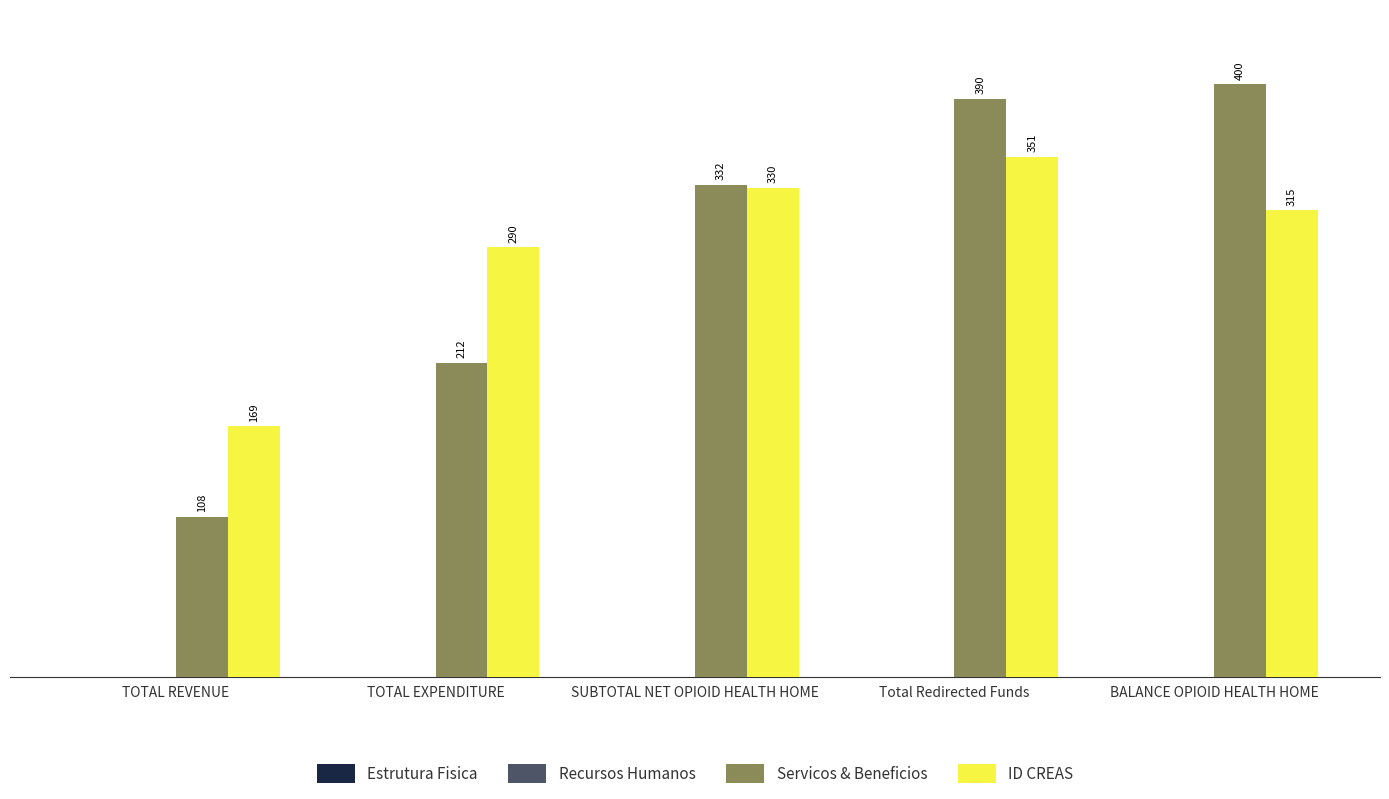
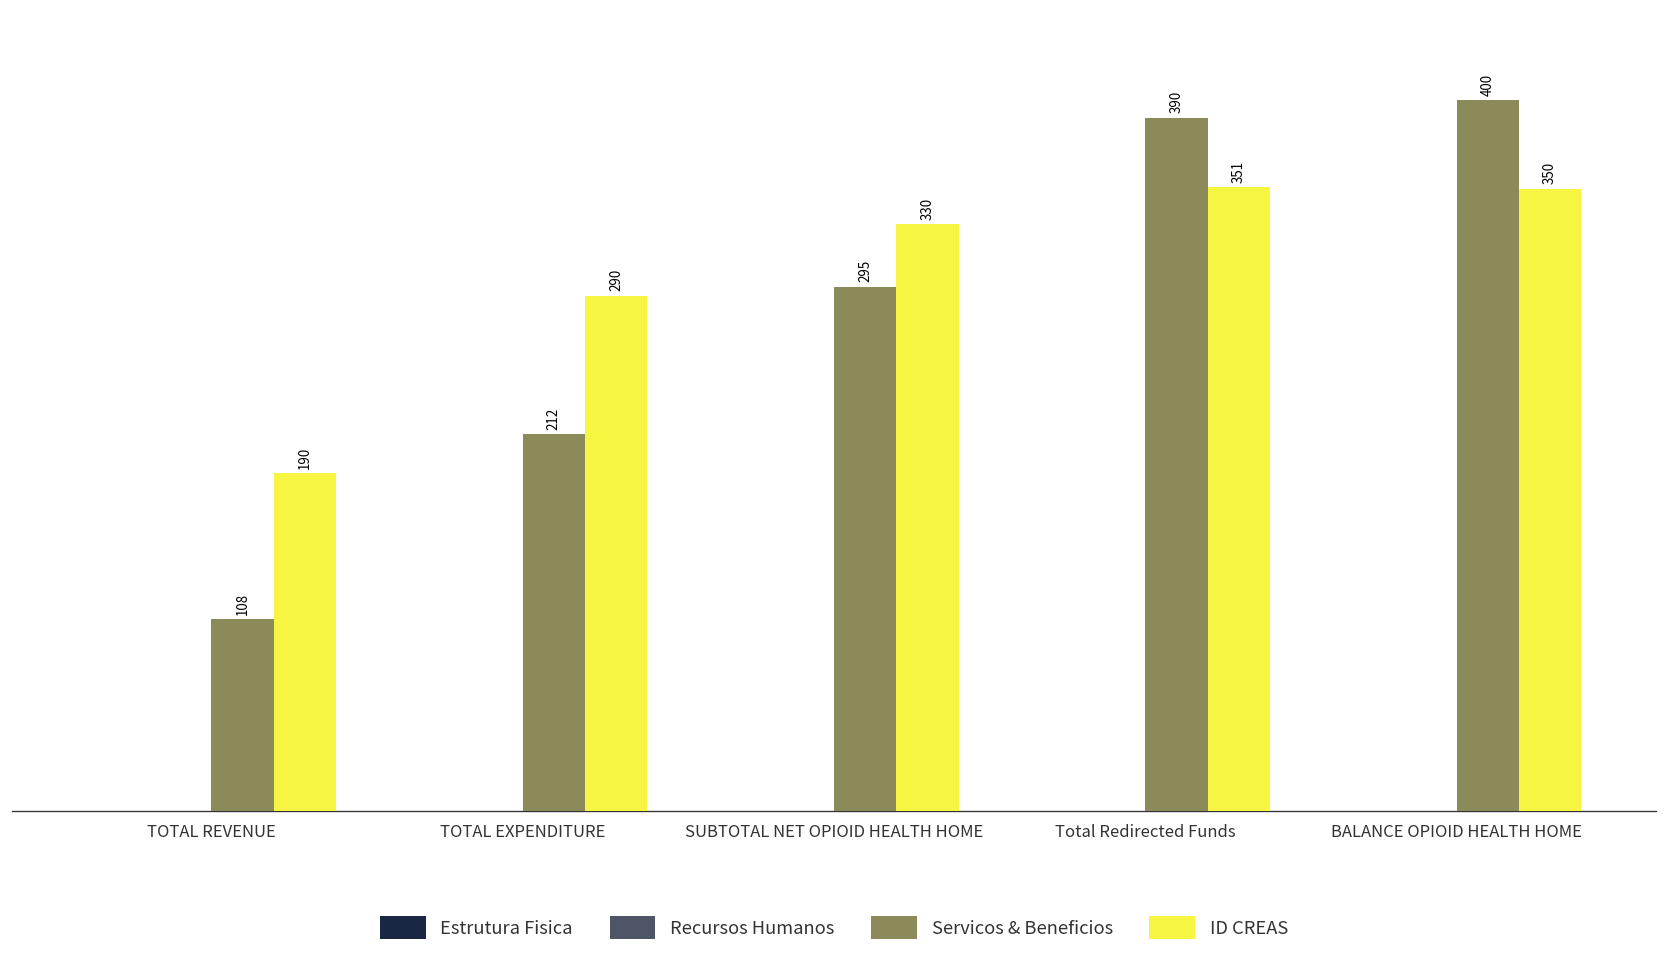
ID CREAS, TOTAL REVENUE: 169 -> 190
Servicos & Beneficios, SUBTOTAL NET OPIOID HEALTH HOME: 332 -> 295
ID CREAS, BALANCE OPIOID HEALTH HOME: 315 -> 350
